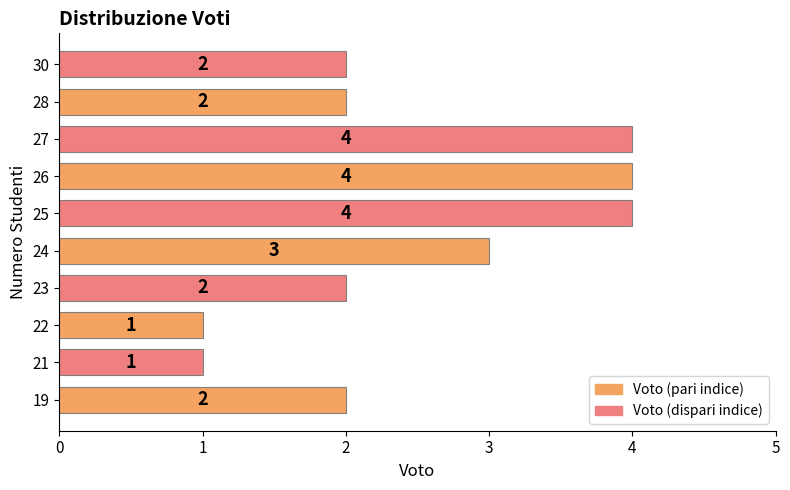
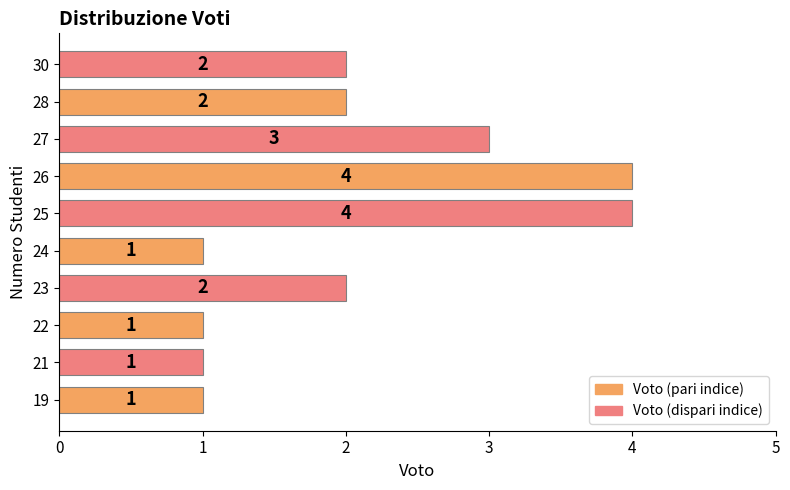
27: 4 -> 3
24: 3 -> 1
19: 2 -> 1
